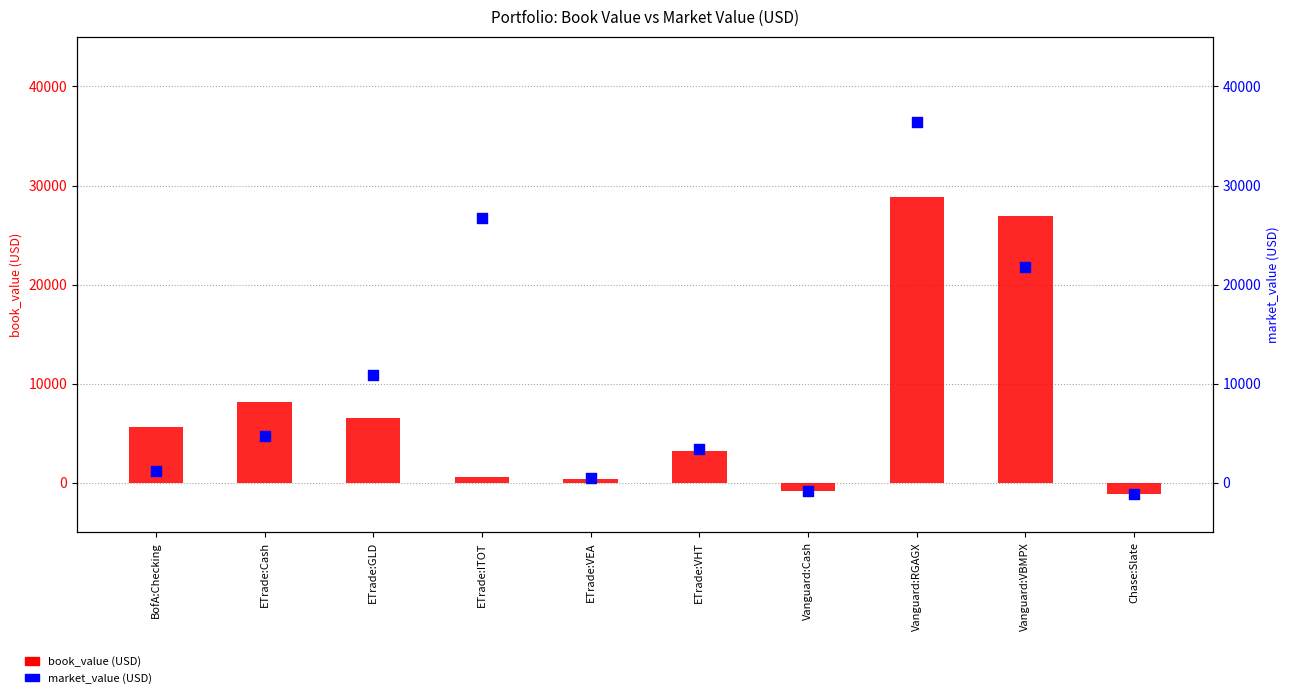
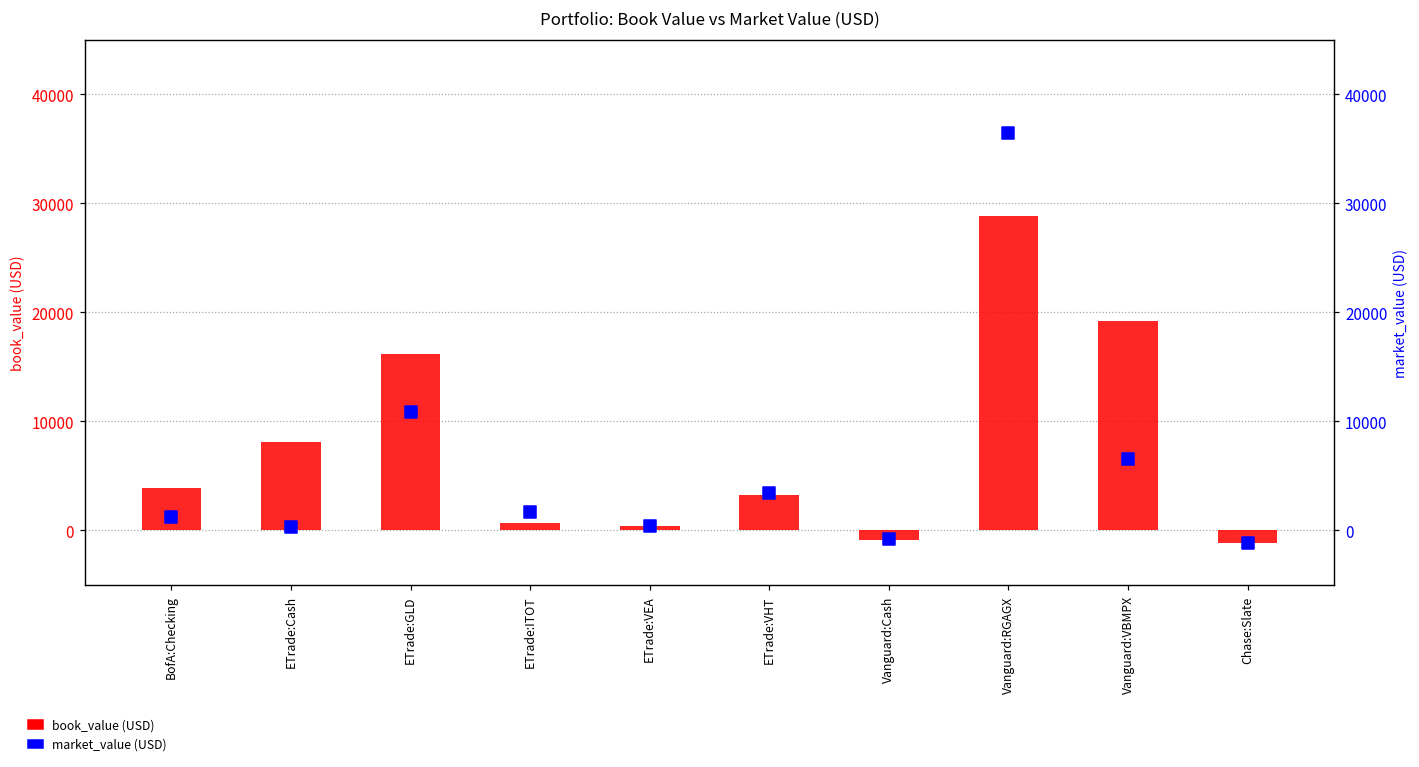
book_value (USD), BofA:Checking: 6000 -> 4000
book_value (USD), ETrade:GLD: 7000 -> 16000
book_value (USD), Vanguard:VBMPX: 27000 -> 19000
market_value (USD), ETrade:Cash: 5000 -> 0
market_value (USD), ETrade:ITOT: 27000 -> 2000
market_value (USD), Vanguard:VBMPX: 22000 -> 7000
